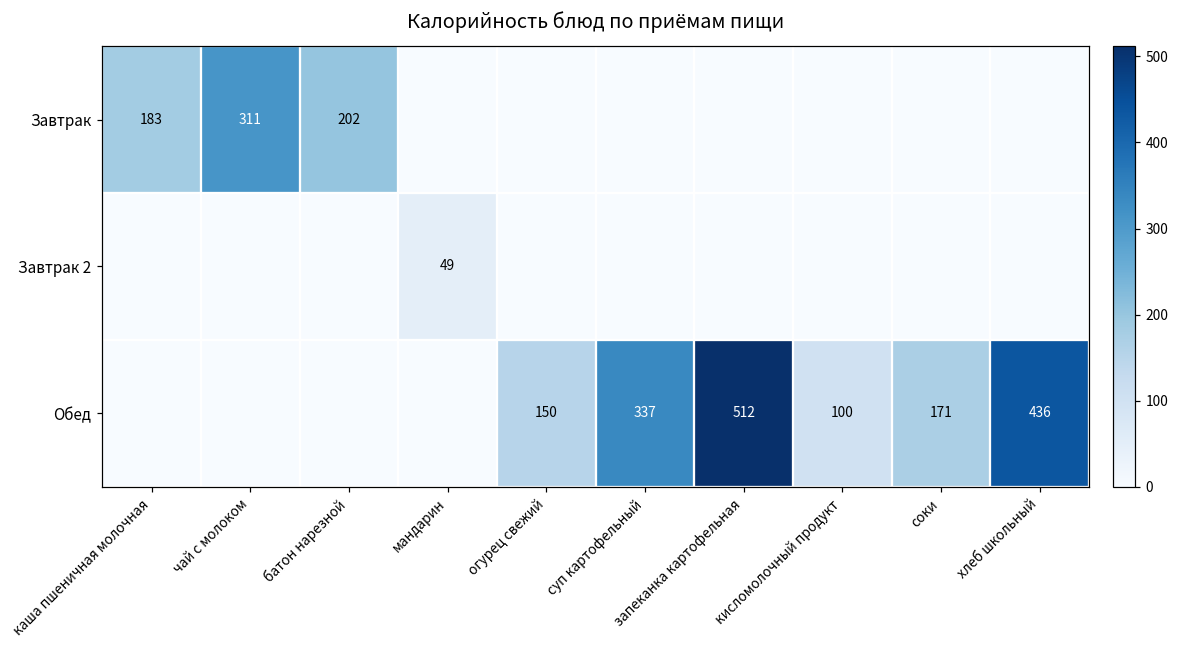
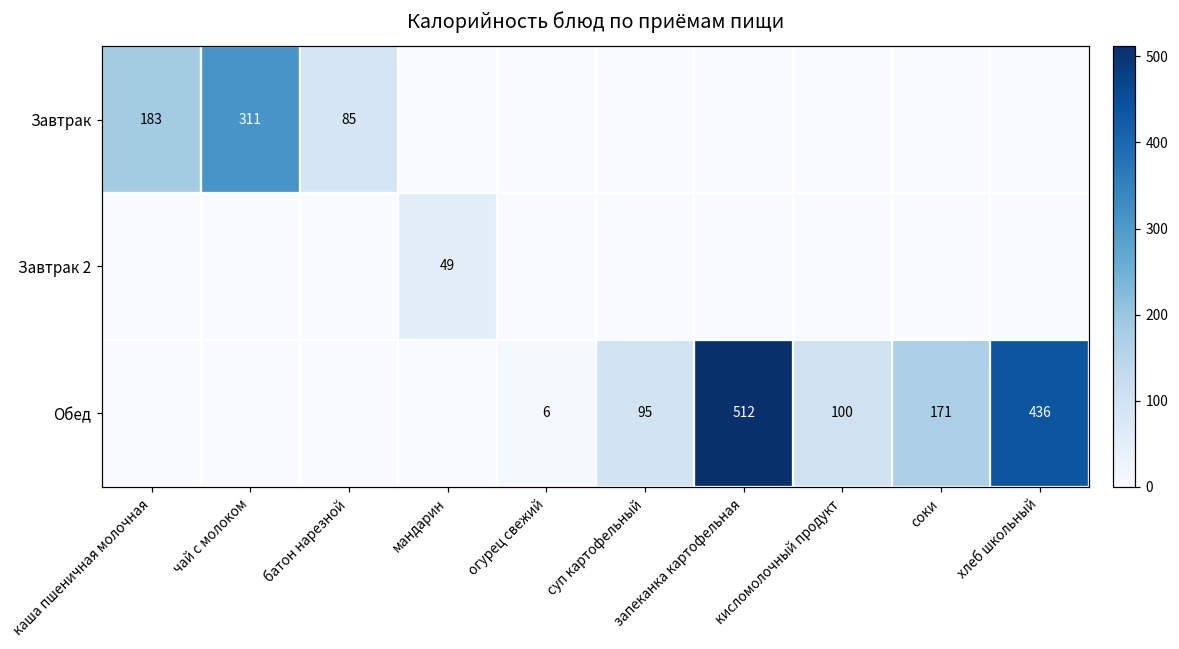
Завтрак, батон нарезной: 202 -> 85
Обед, огурец свежий: 150 -> 6
Обед, суп картофельный: 337 -> 95
